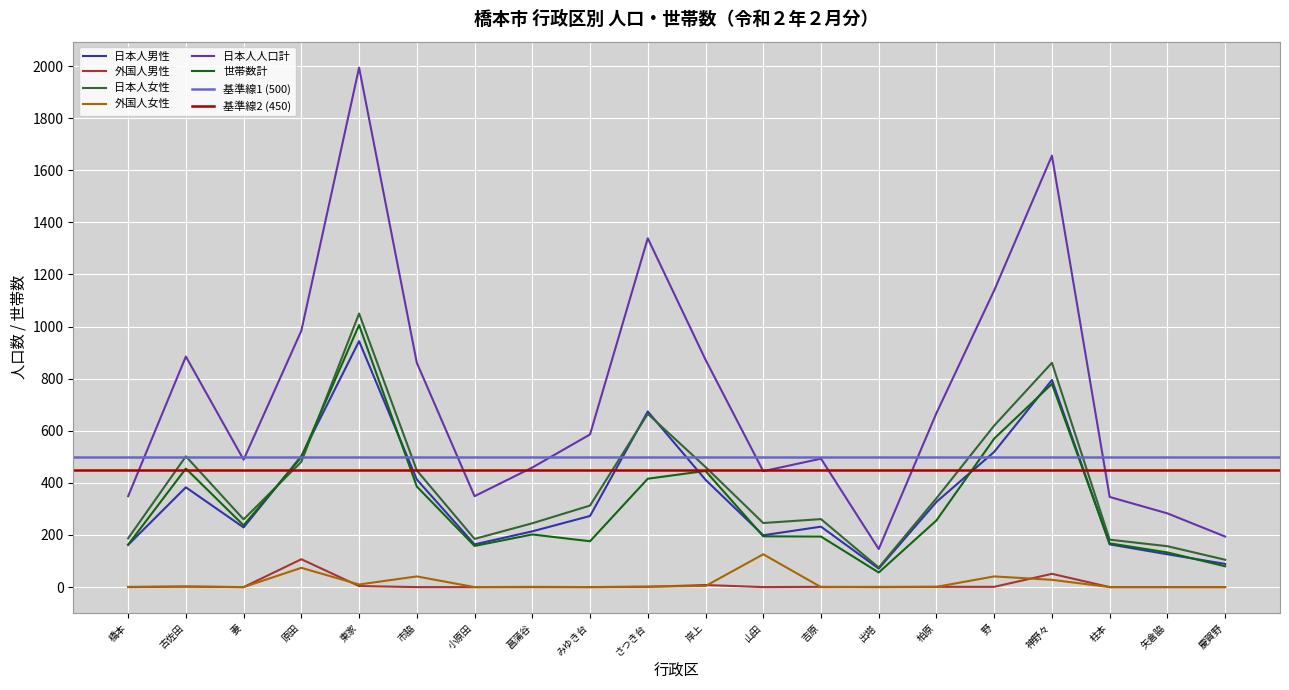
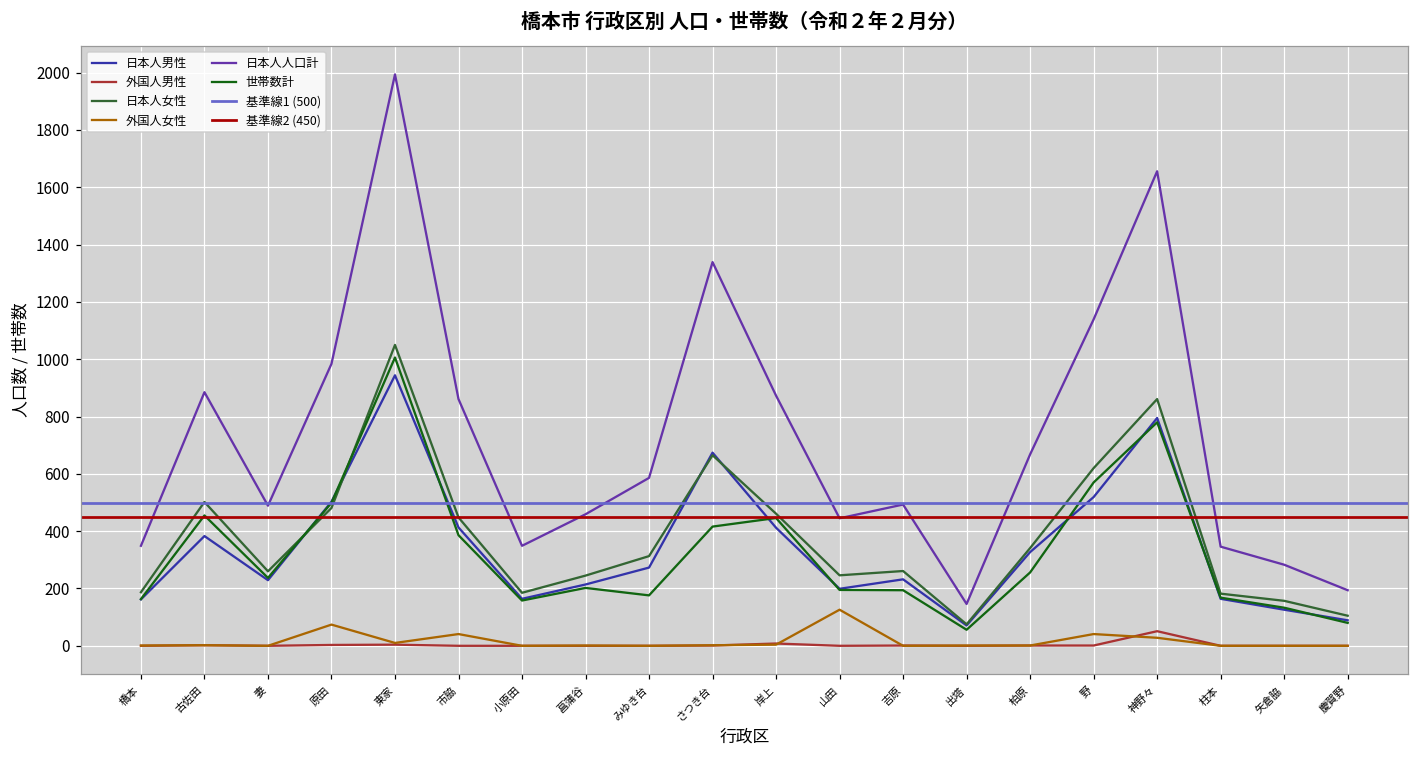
外国人男性, 原田: 110 -> 0
